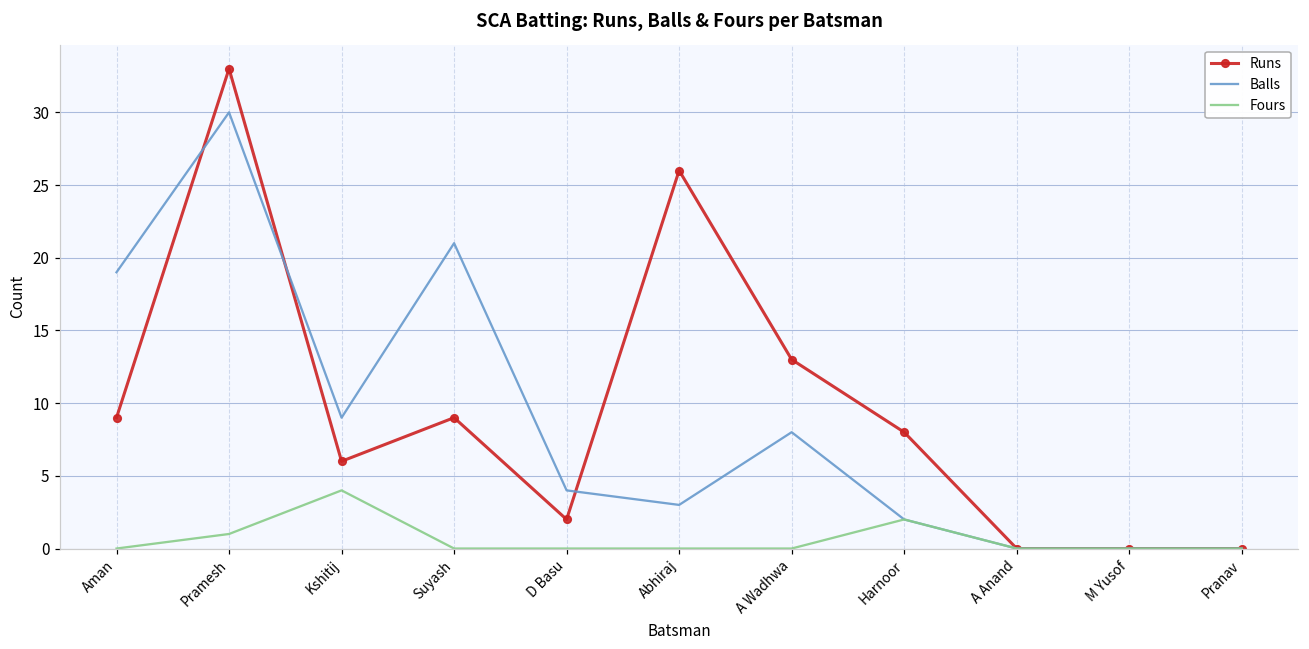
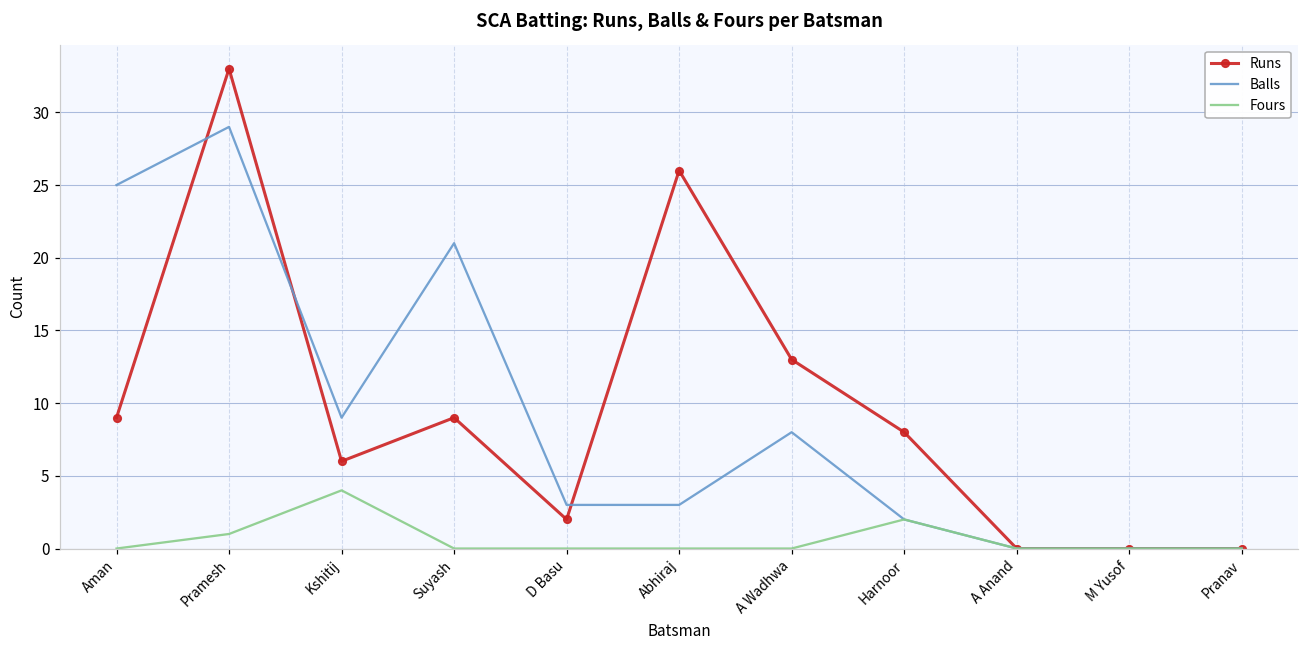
Balls, Aman: 19 -> 25
Balls, Pramesh: 30 -> 29
Balls, D Basu: 4 -> 3
